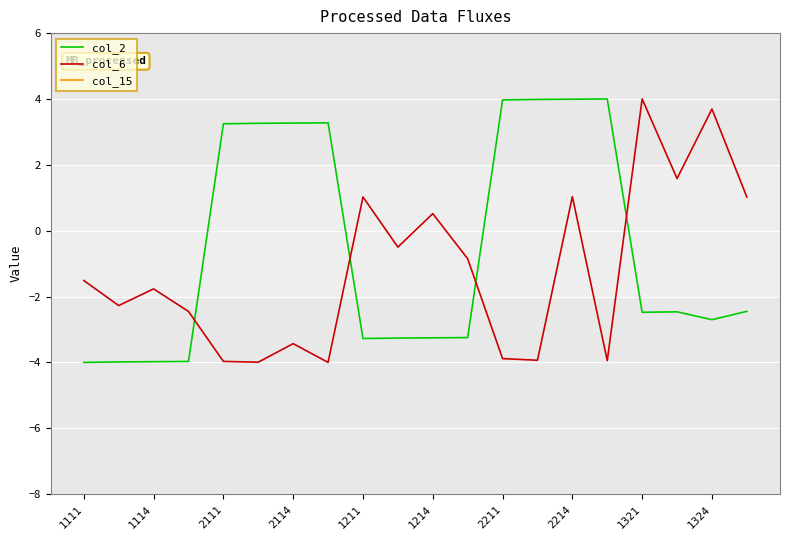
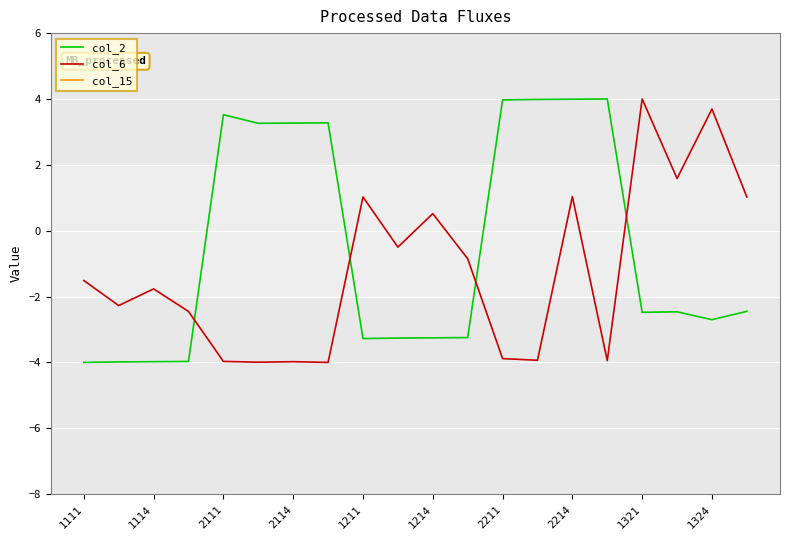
col_2, 2111: 3.2 -> 3.5
col_6, 2114: -3.4 -> -4.0
